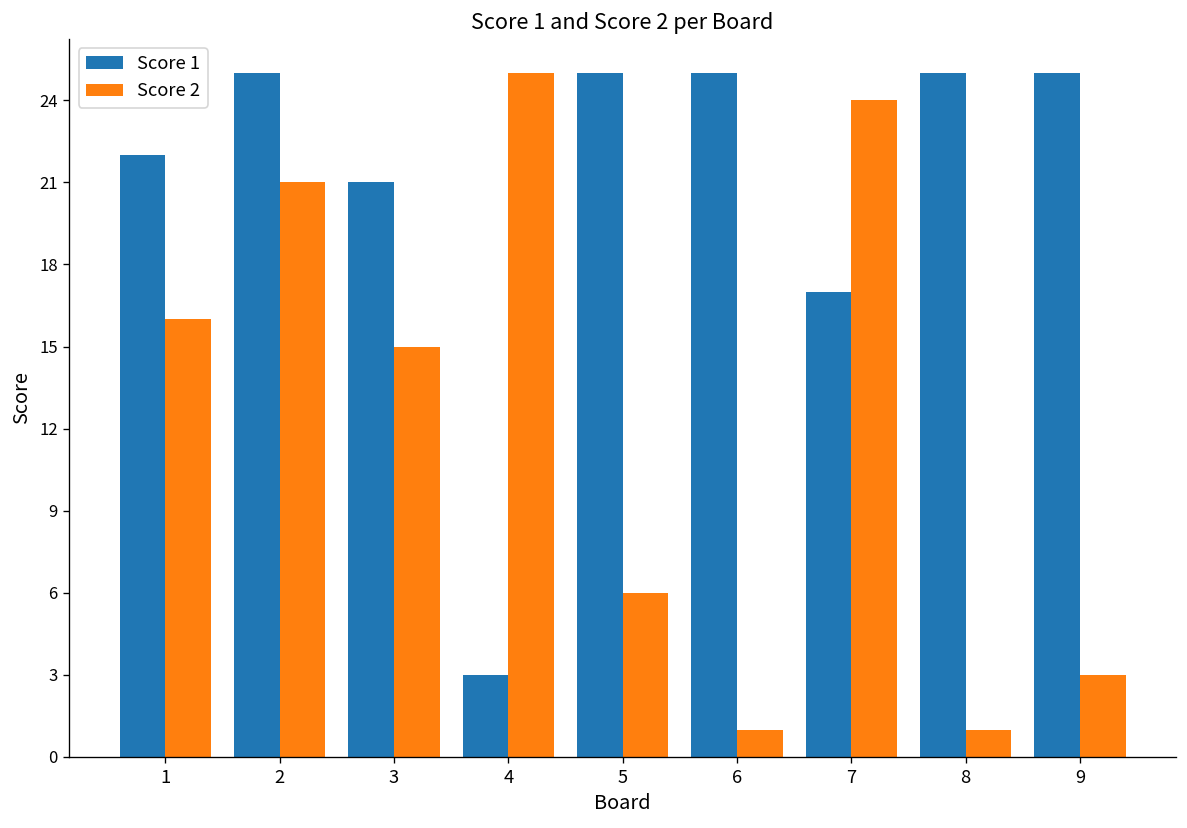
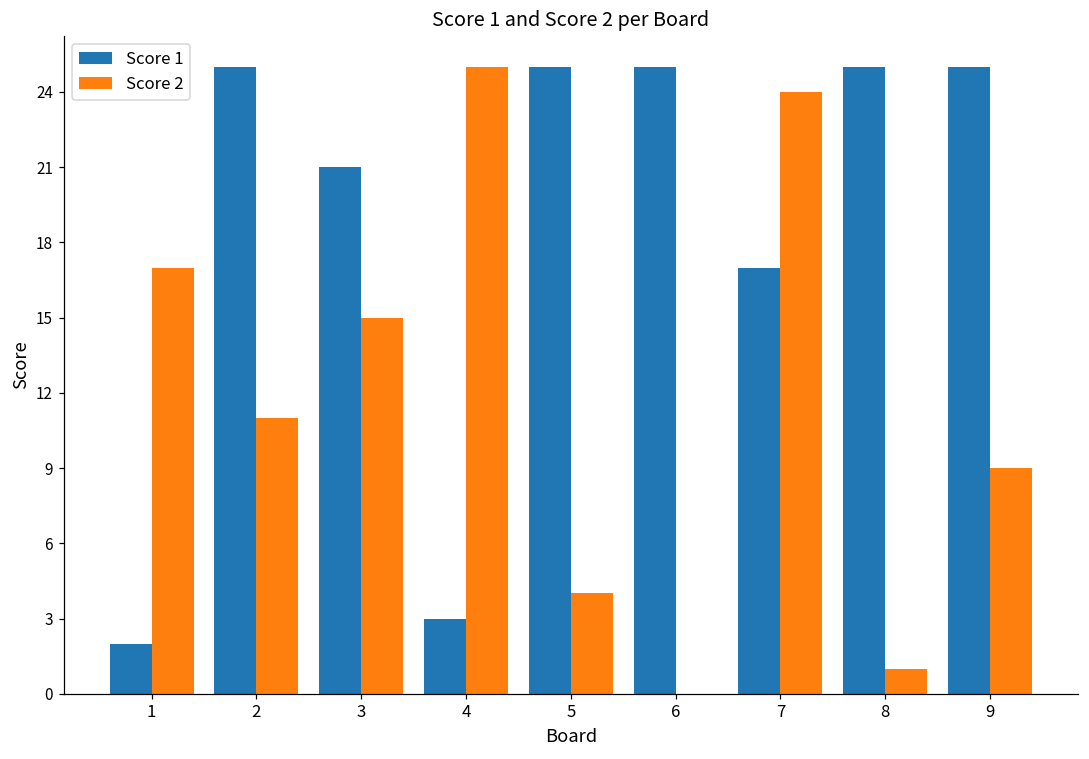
Score 1, 1: 22 -> 2
Score 2, 1: 16 -> 17
Score 2, 2: 21 -> 11
Score 2, 5: 6 -> 4
Score 2, 6: 1 -> 0
Score 2, 9: 3 -> 9
